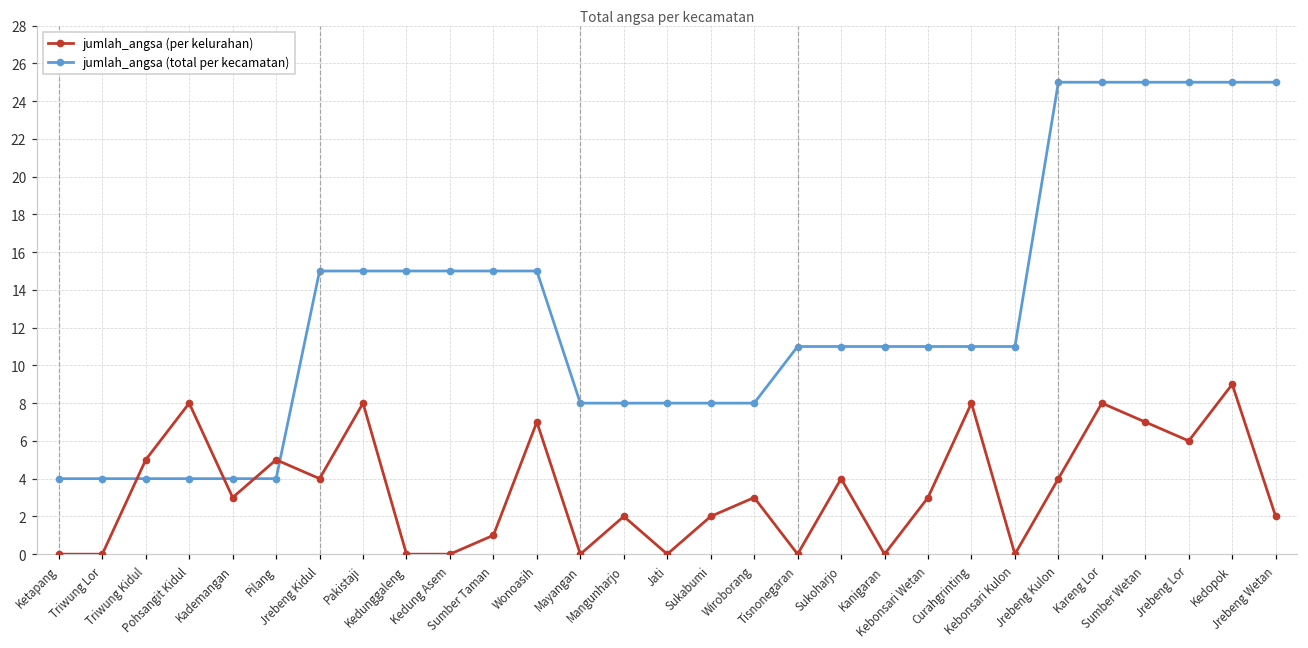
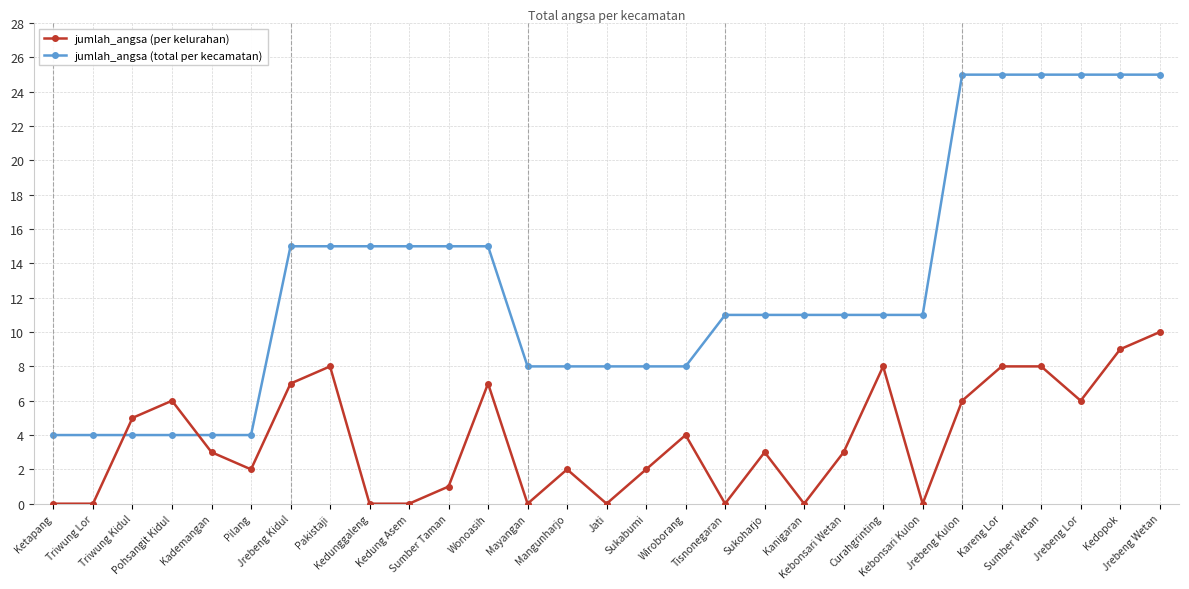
jumlah_angsa (per kelurahan), Pohsangit Kidul: 8 -> 6
jumlah_angsa (per kelurahan), Pilang: 5 -> 2
jumlah_angsa (per kelurahan), Jrebeng Kidul: 4 -> 7
jumlah_angsa (per kelurahan), Wiroborang: 3 -> 4
jumlah_angsa (per kelurahan), Sukoharjo: 4 -> 3
jumlah_angsa (per kelurahan), Jrebeng Kulon: 4 -> 6
jumlah_angsa (per kelurahan), Sumber Wetan: 7 -> 8
jumlah_angsa (per kelurahan), Jrebeng Wetan: 2 -> 10
